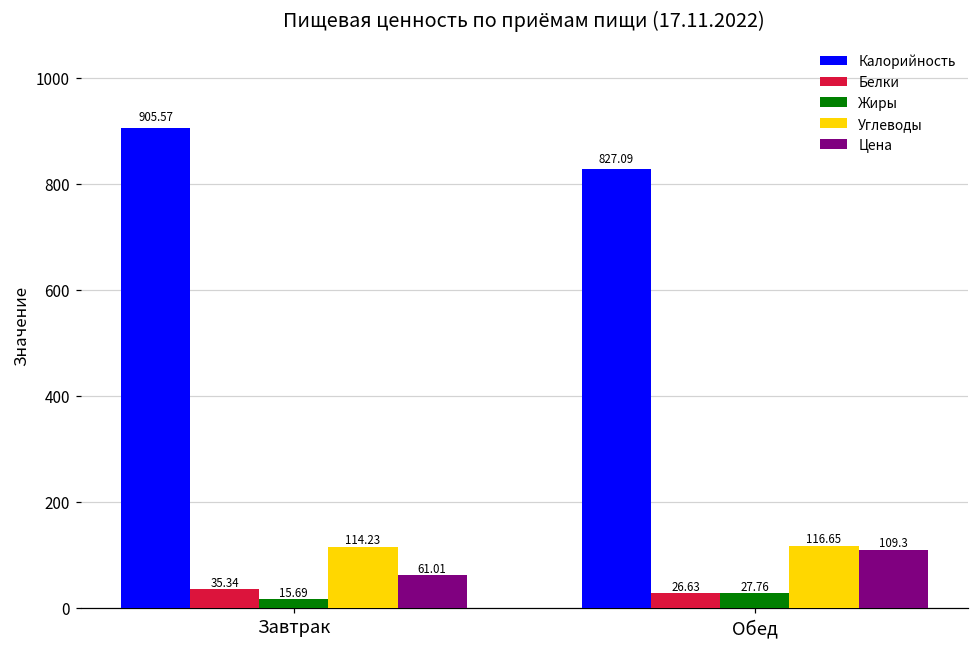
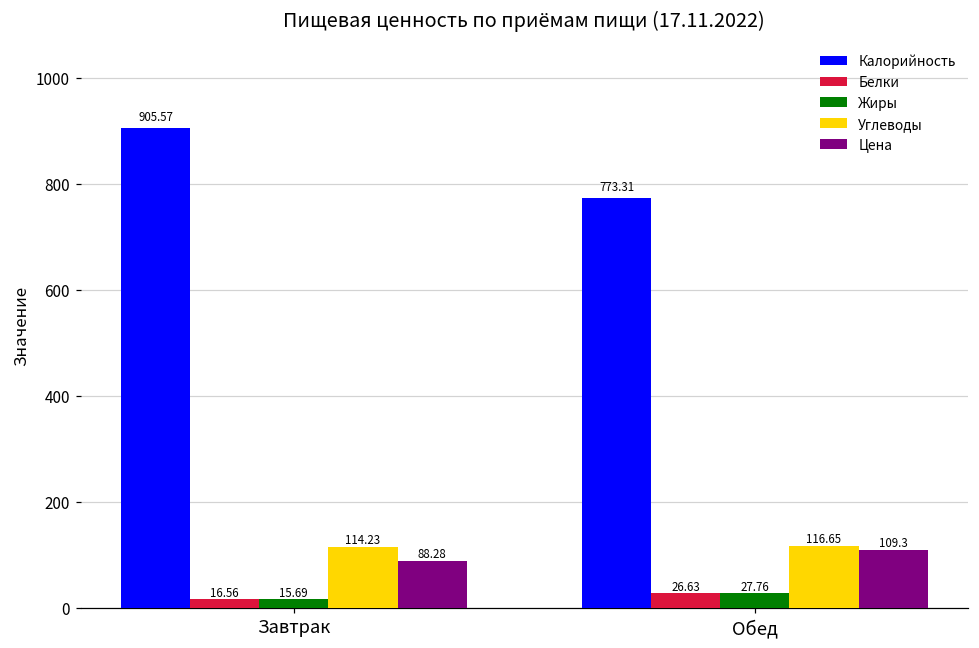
Белки, Завтрак: 35.34 -> 16.56
Цена, Завтрак: 61.01 -> 88.28
Калорийность, Обед: 827.09 -> 773.31
